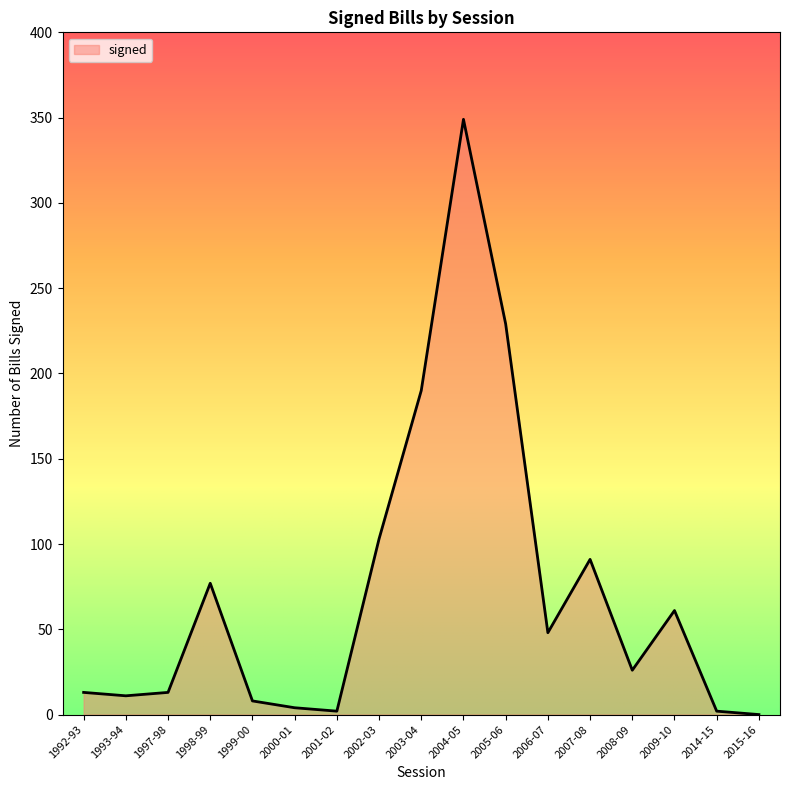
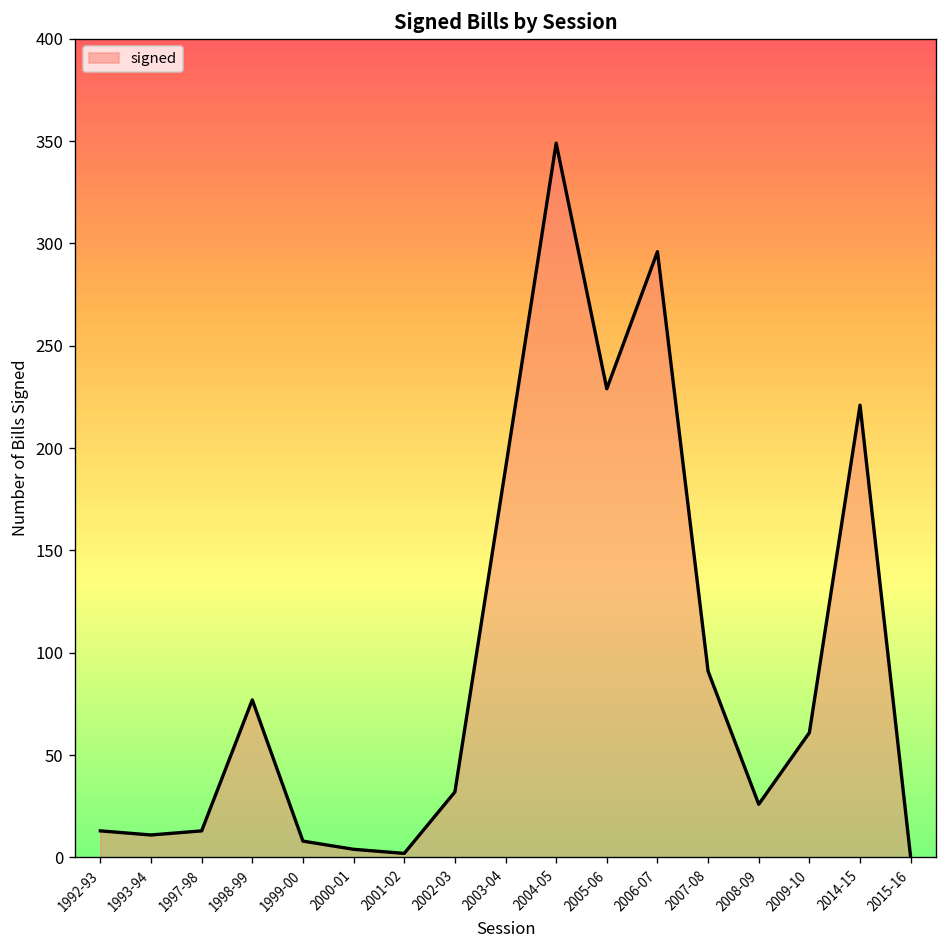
2002-03: 103 -> 32
2006-07: 48 -> 296
2014-15: 2 -> 221
